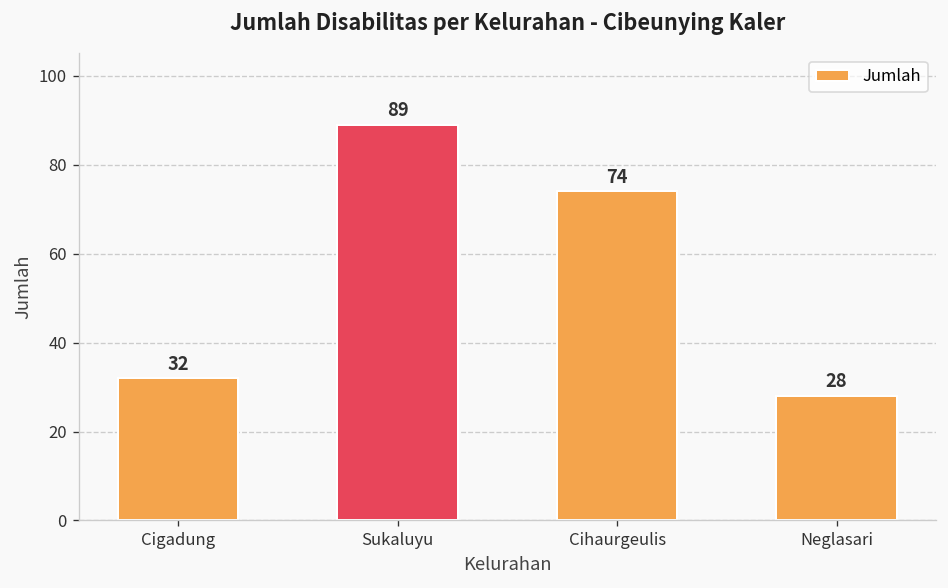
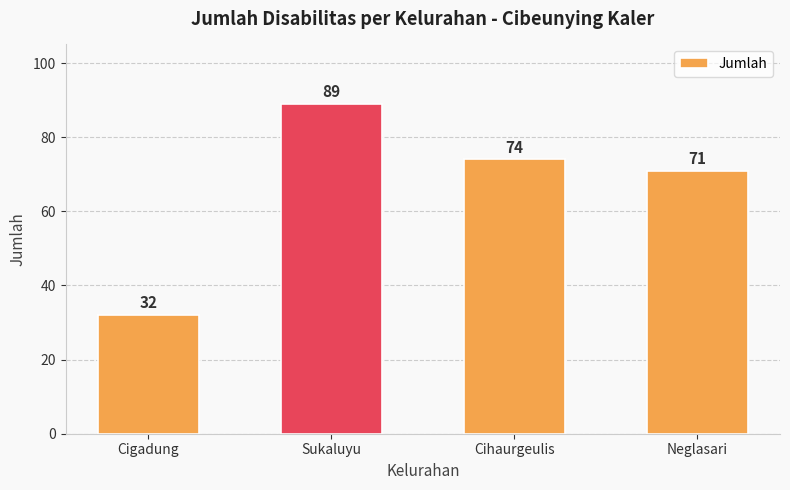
Neglasari: 28 -> 71
